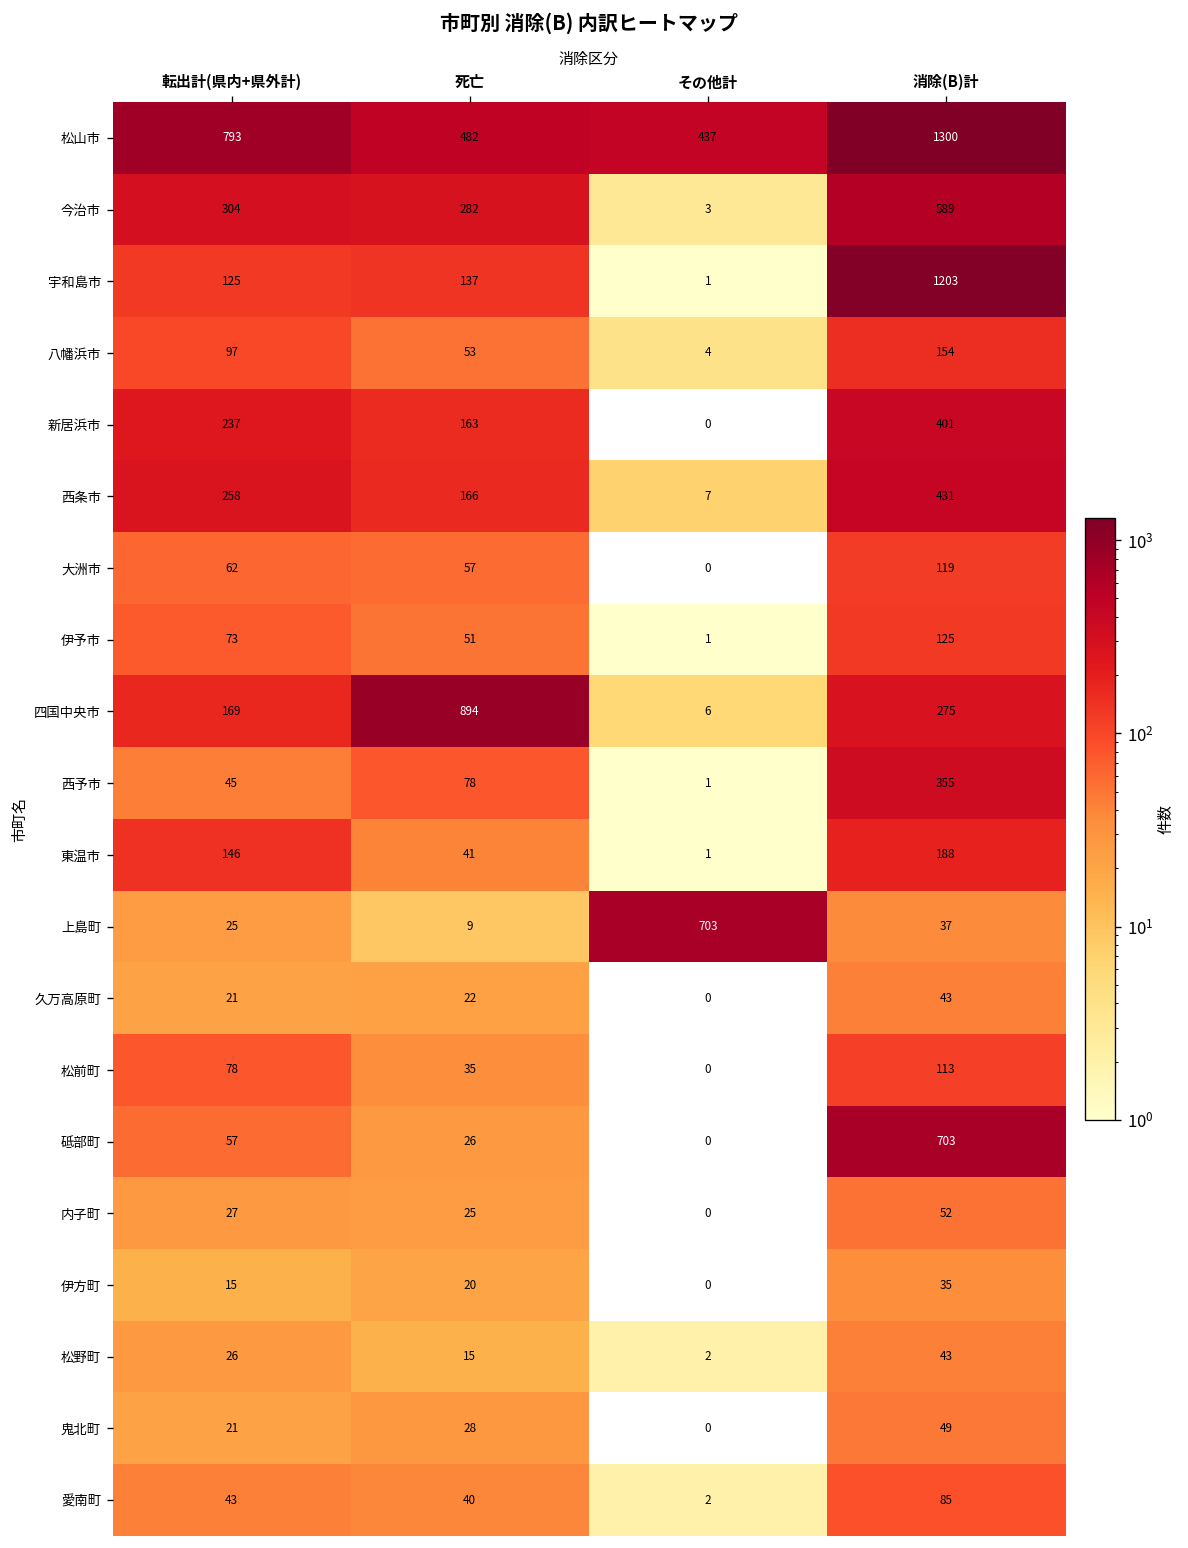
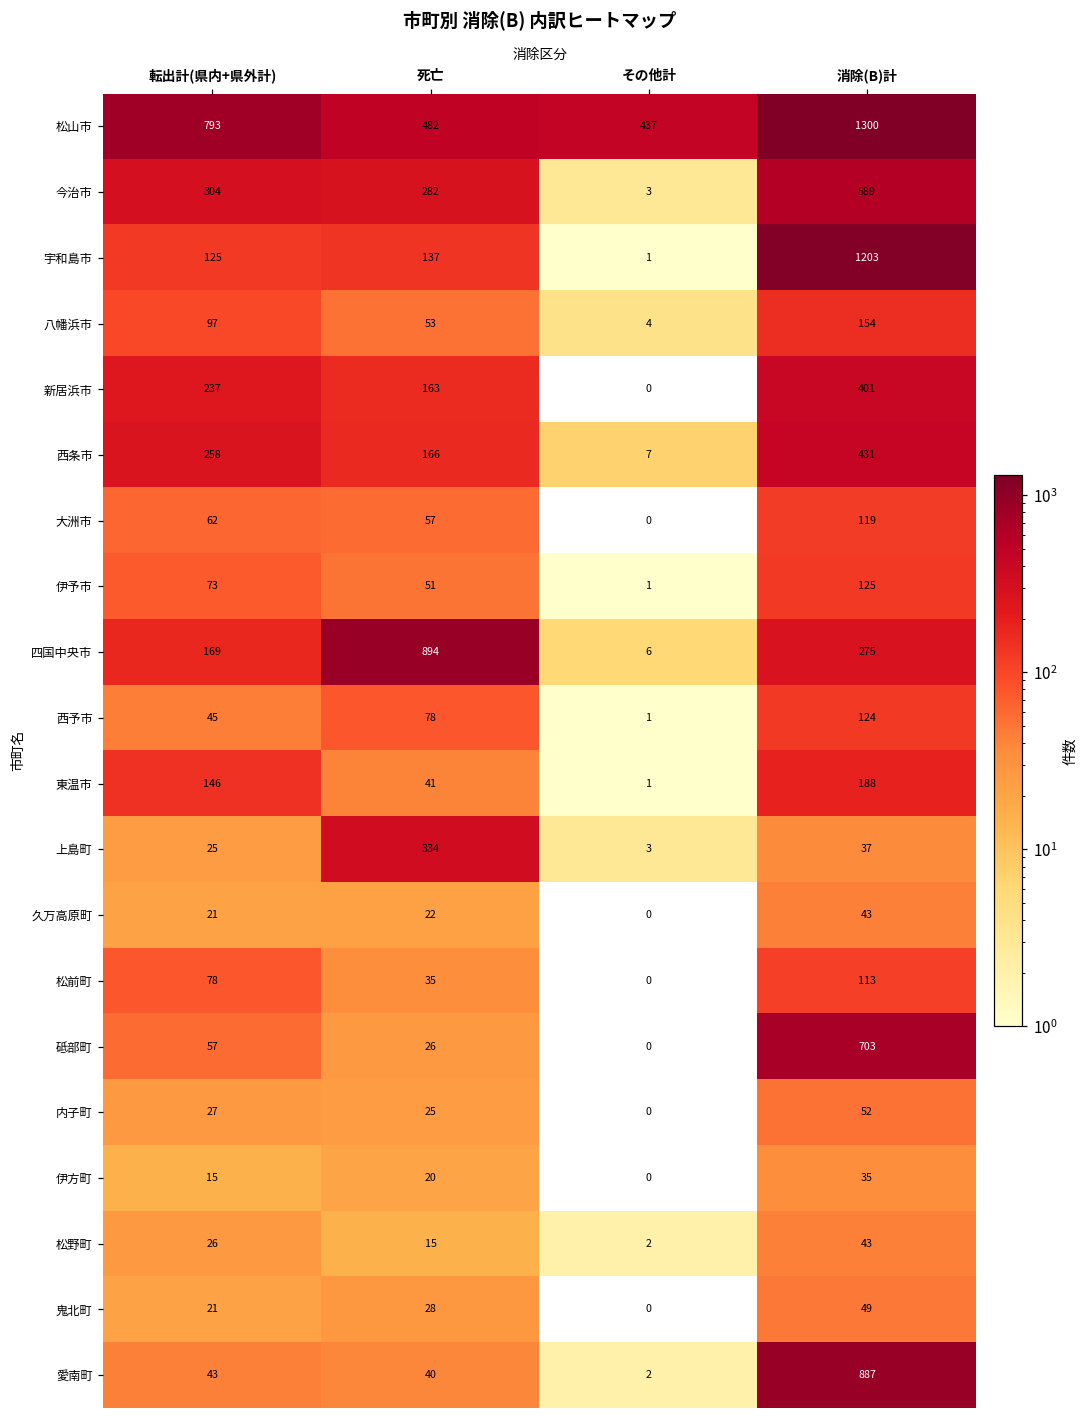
西予市, 消除(B)計: 355 -> 124
上島町, 死亡: 9 -> 334
上島町, その他計: 703 -> 3
愛南町, 消除(B)計: 85 -> 887
